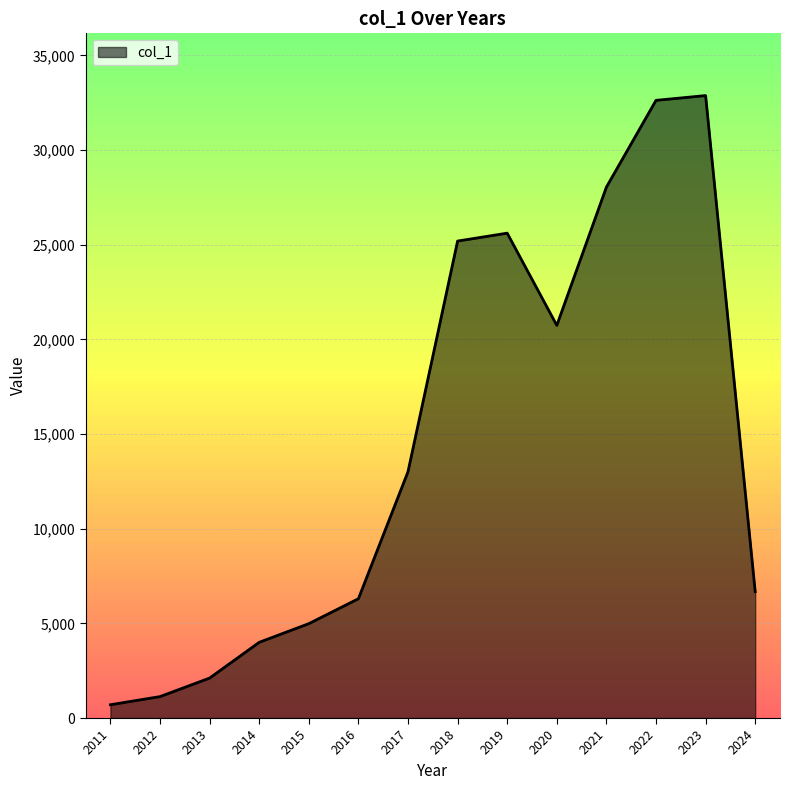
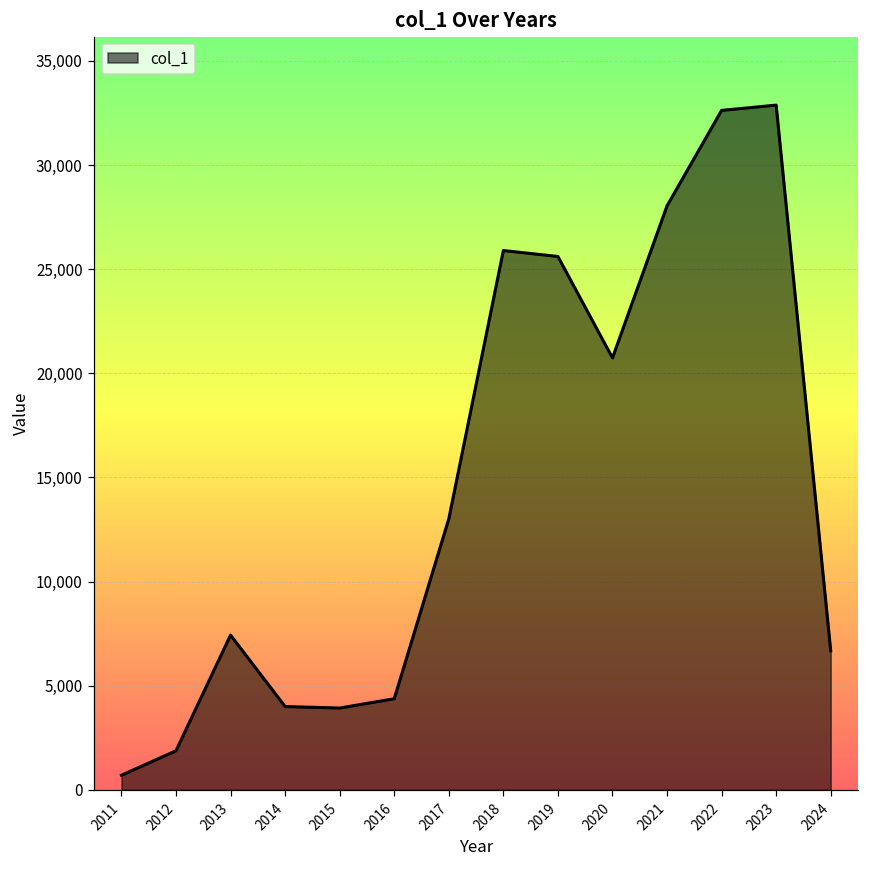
2012: 1,100 -> 1,900
2013: 2,100 -> 7,400
2015: 5,000 -> 3,900
2016: 6,300 -> 4,400
2018: 25,200 -> 25,900
